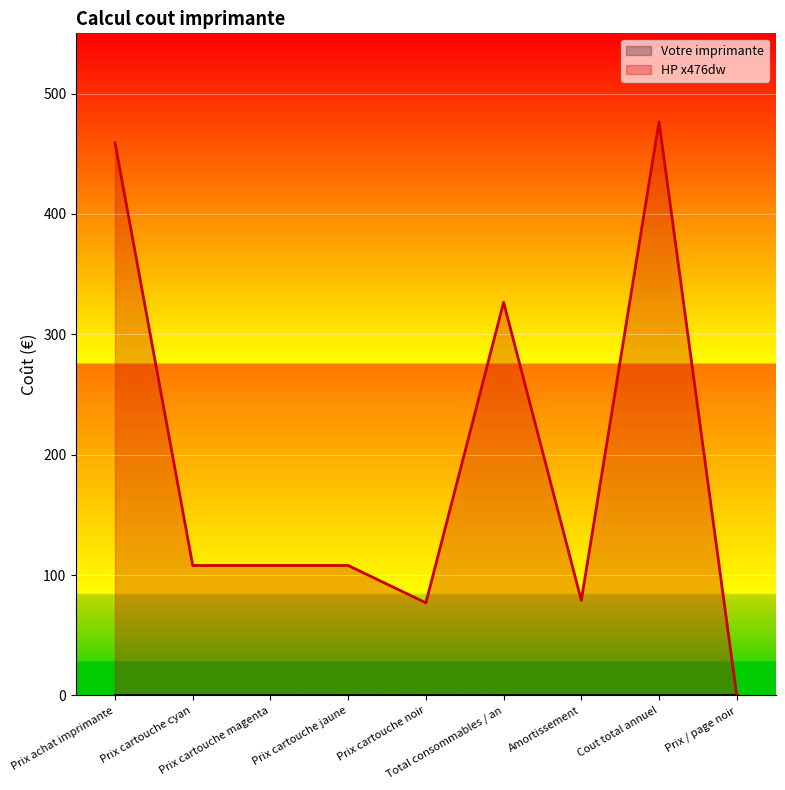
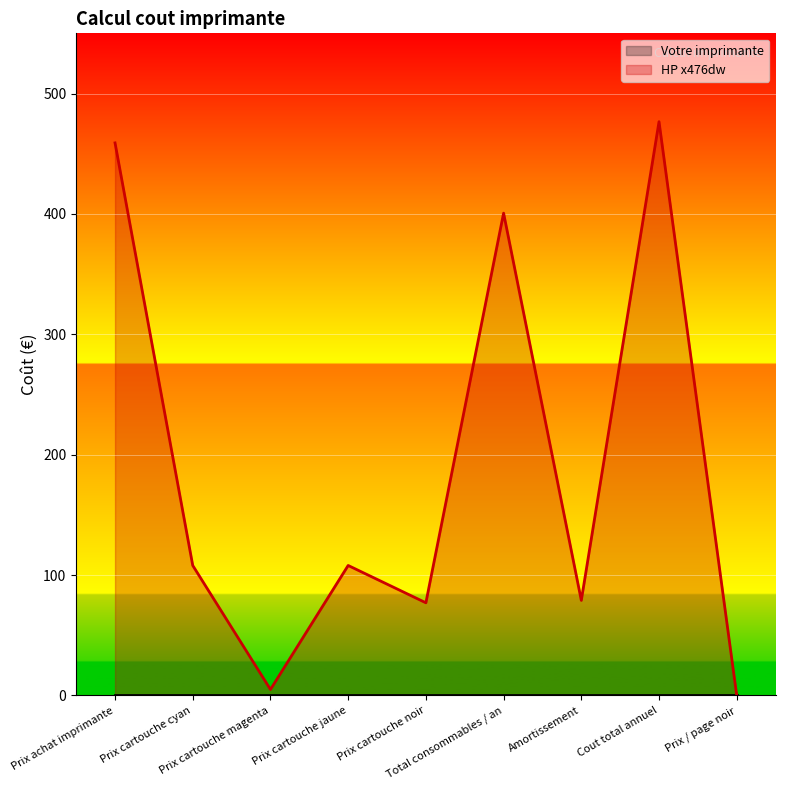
HP x476dw, Prix cartouche magenta: 108 -> 5
HP x476dw, Total consommables / an: 327 -> 401
